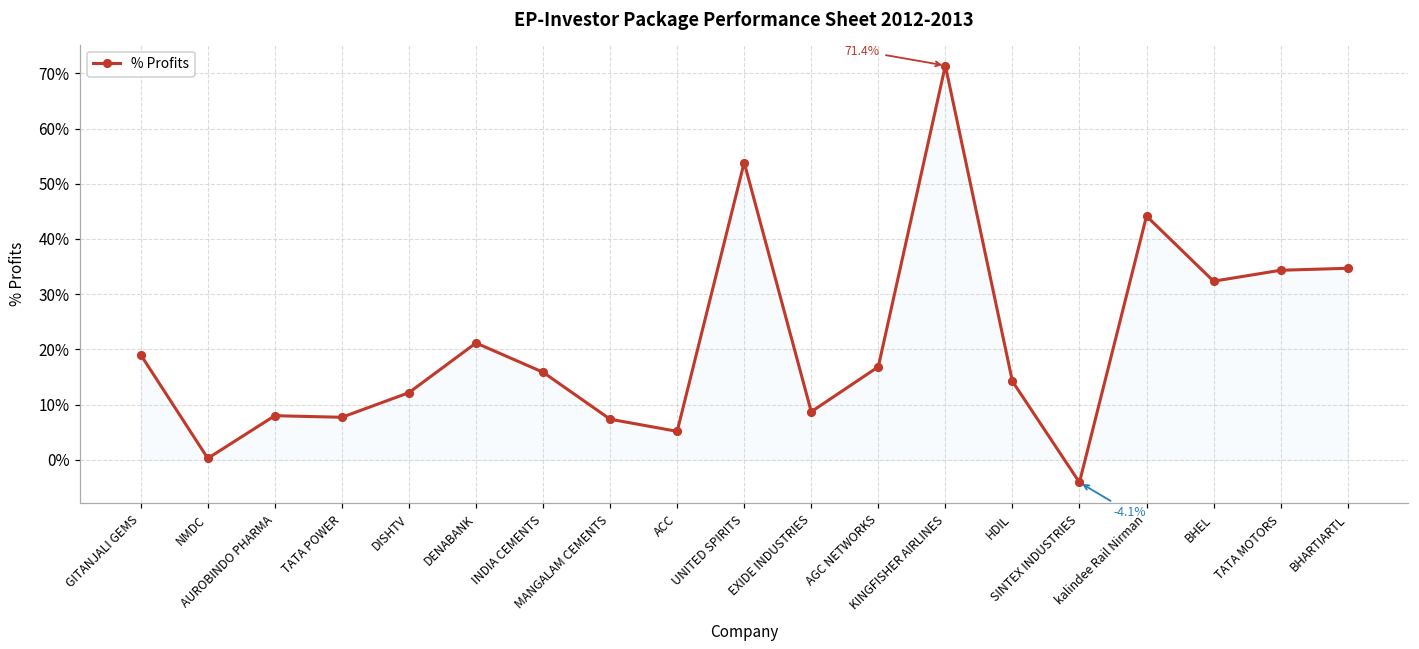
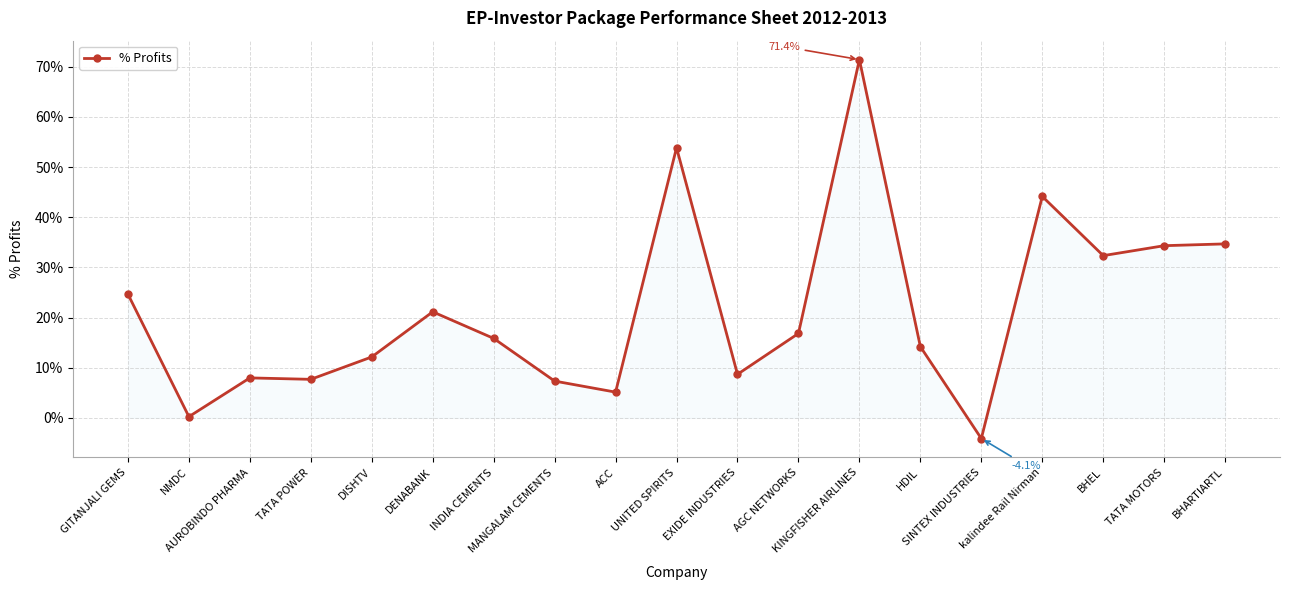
% Profits, GITANJALI GEMS: 19% -> 25%
